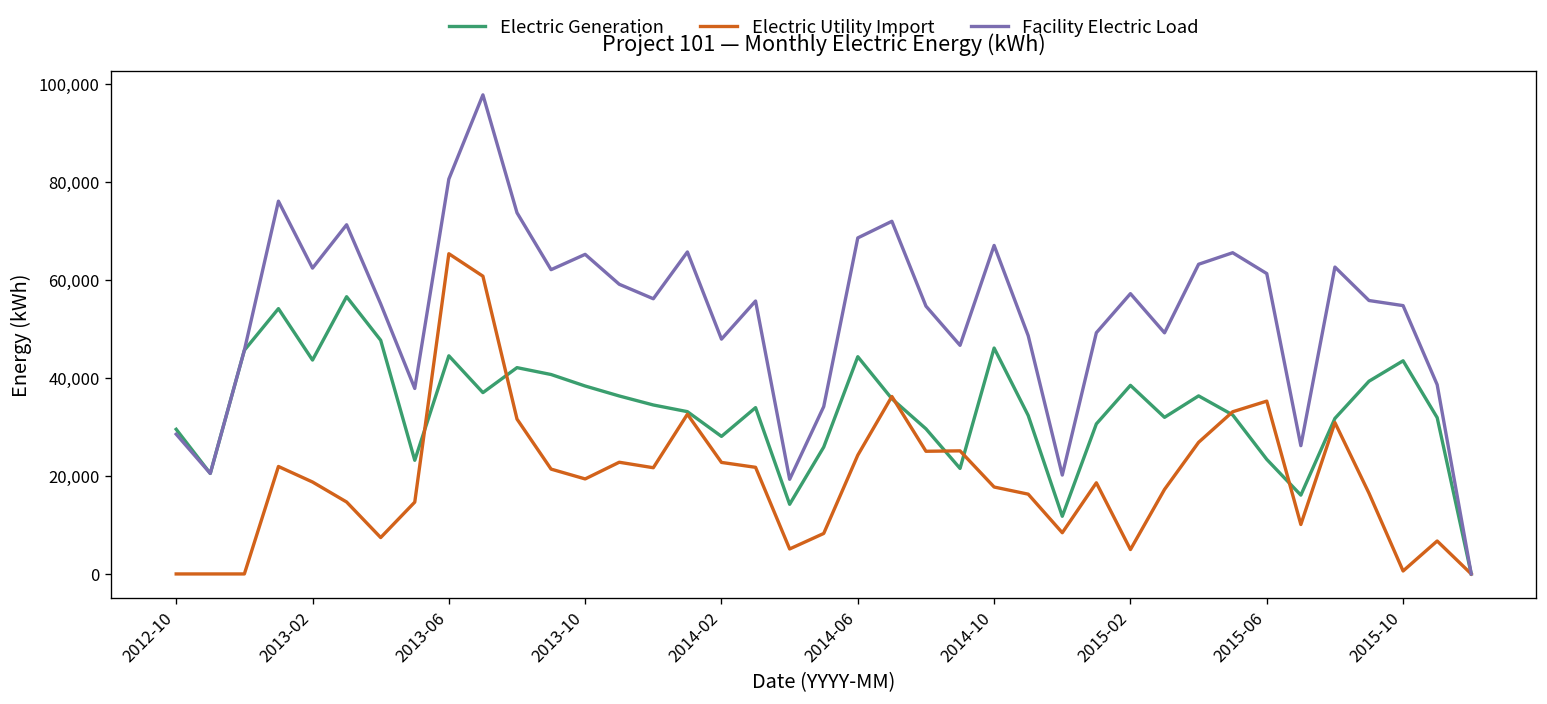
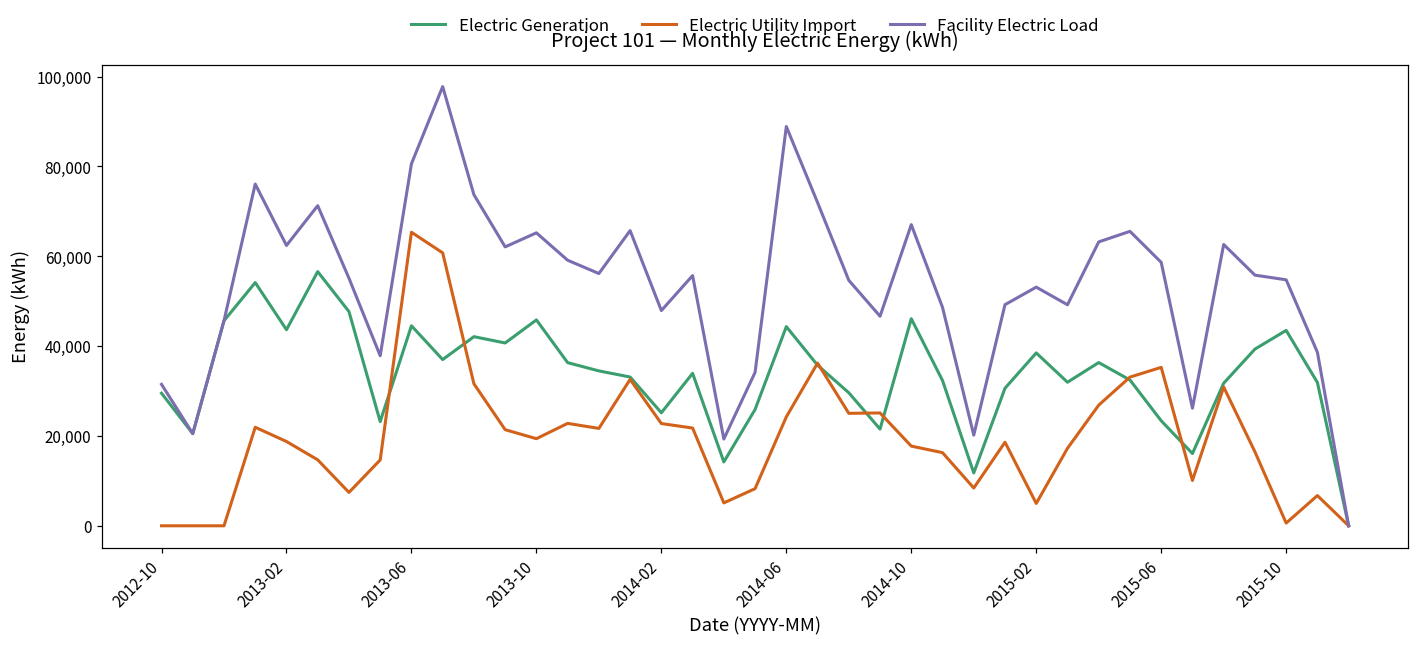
Facility Electric Load, 2012-10: 29,000 -> 31,000
Electric Generation, 2013-10: 38,000 -> 46,000
Electric Generation, 2014-02: 28,000 -> 25,000
Facility Electric Load, 2014-06: 69,000 -> 89,000
Facility Electric Load, 2015-02: 57,000 -> 53,000
Facility Electric Load, 2015-06: 61,000 -> 59,000
